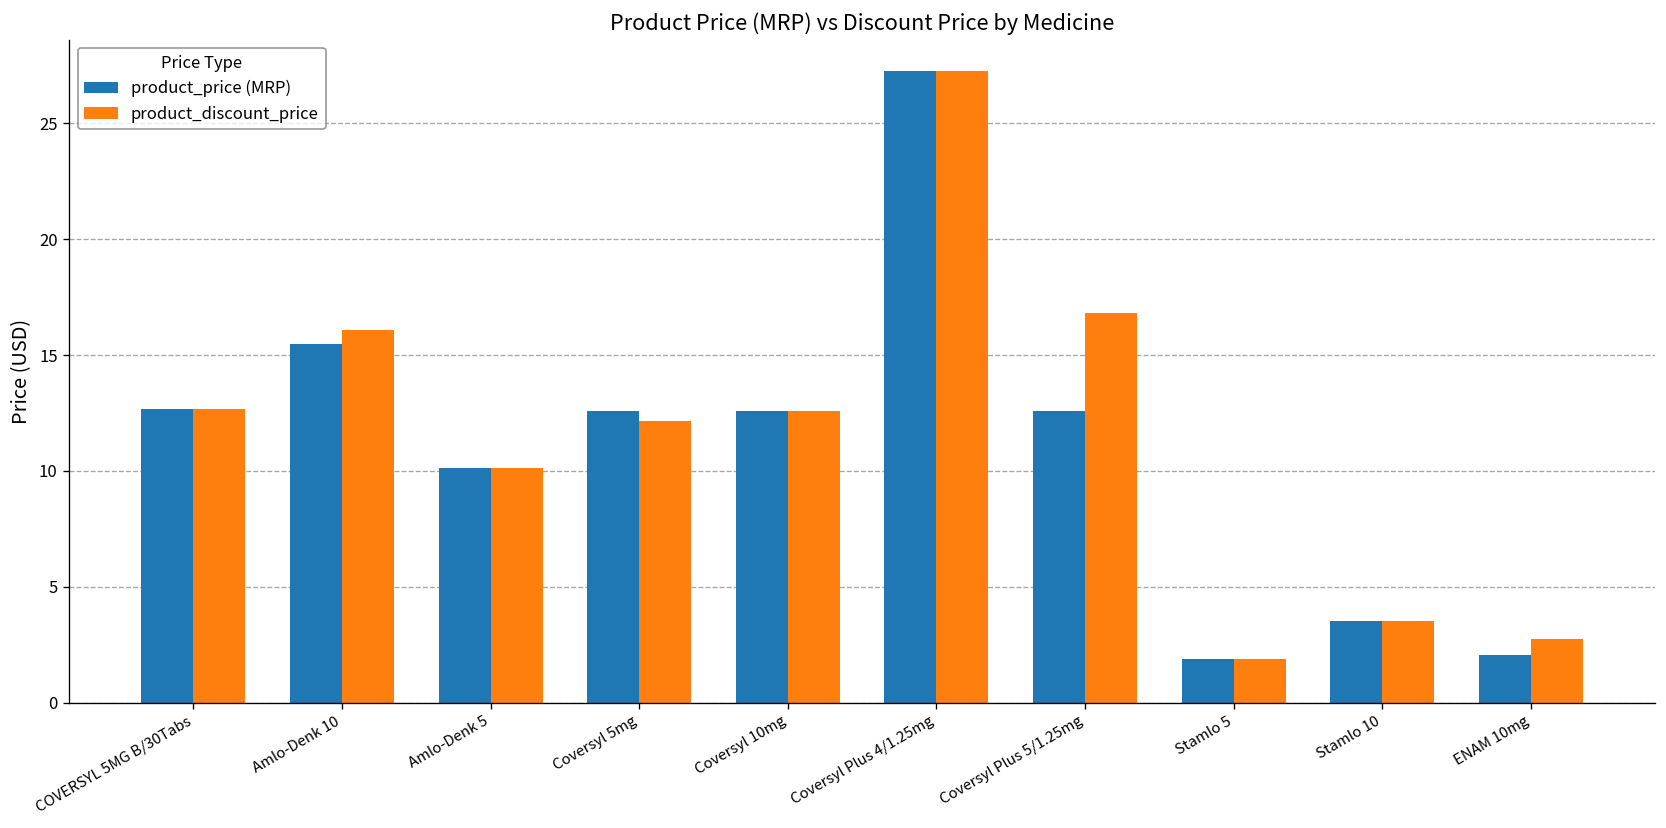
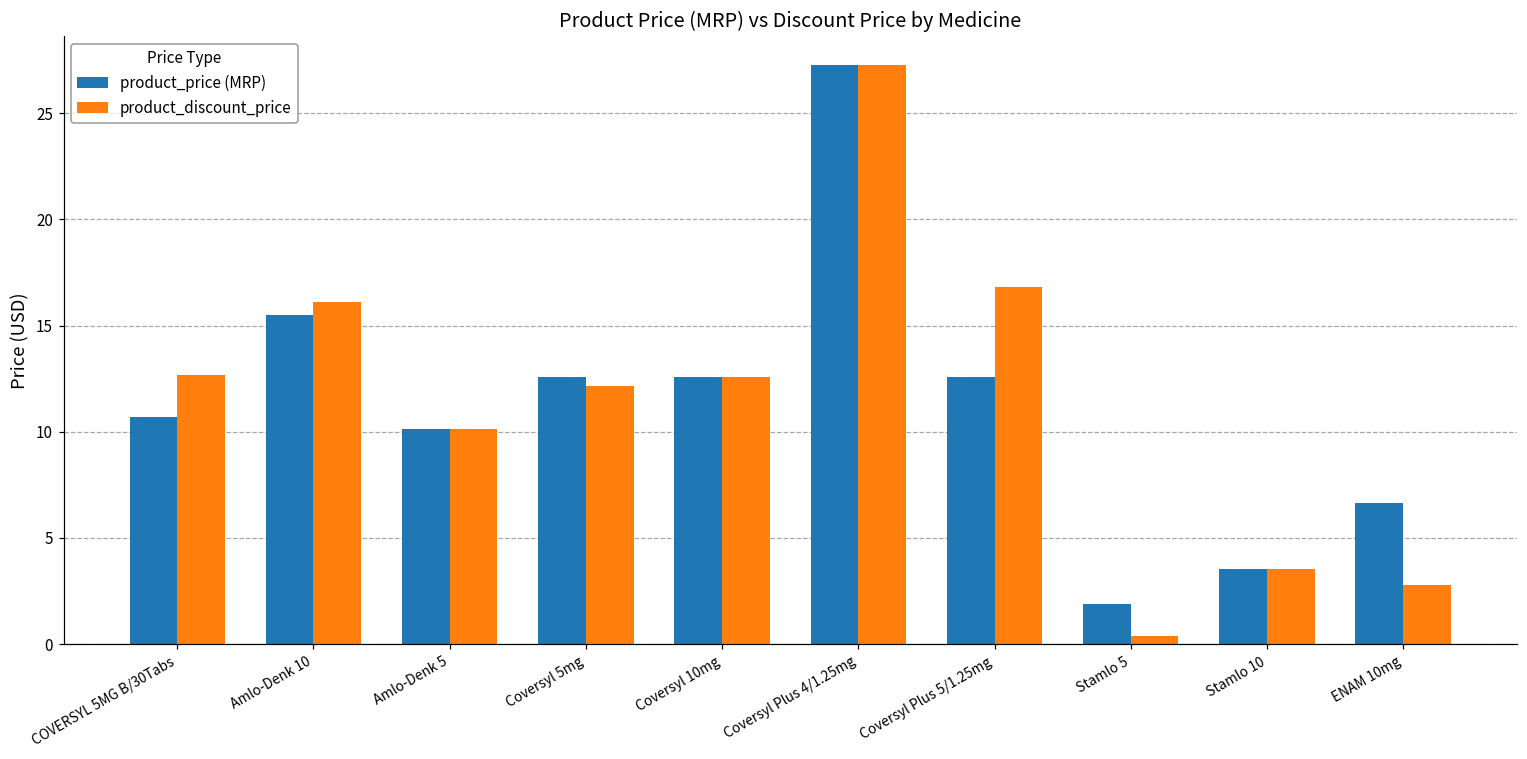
product_price (MRP), COVERSYL 5MG B/30Tabs: 12.7 -> 10.7
product_discount_price, Stamlo 5: 1.9 -> 0.4
product_price (MRP), ENAM 10mg: 2.1 -> 6.6
